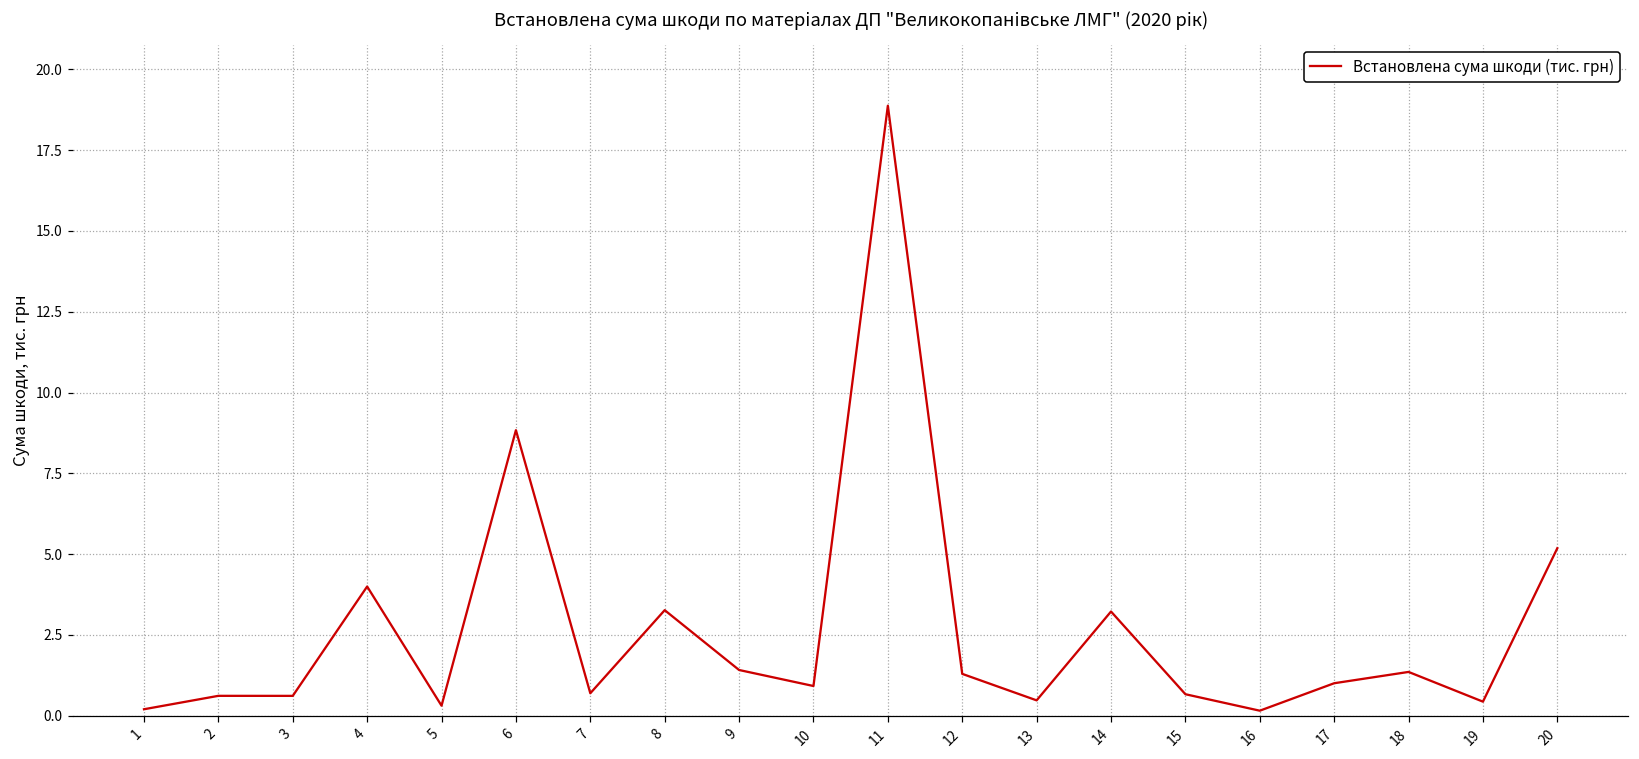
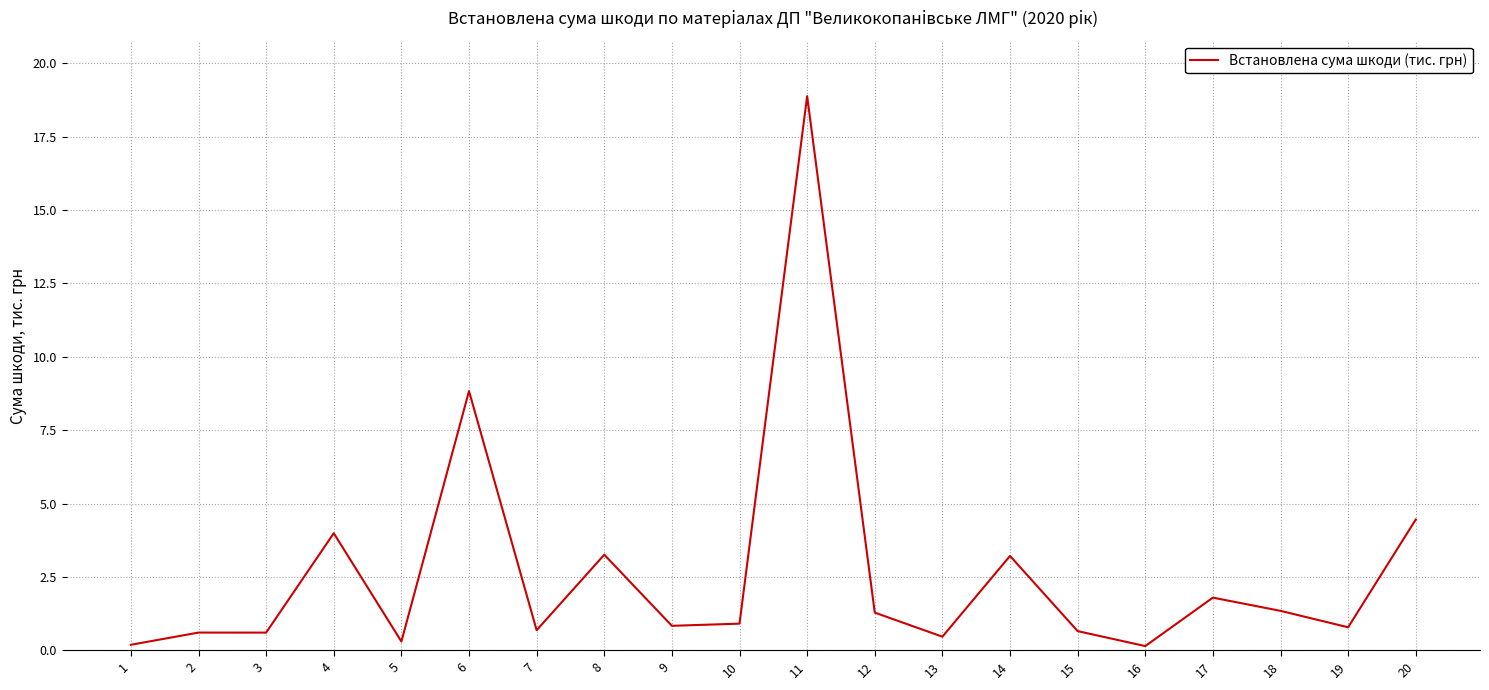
9: 1.4 -> 0.8
17: 1.0 -> 1.8
19: 0.4 -> 0.8
20: 5.2 -> 4.5
